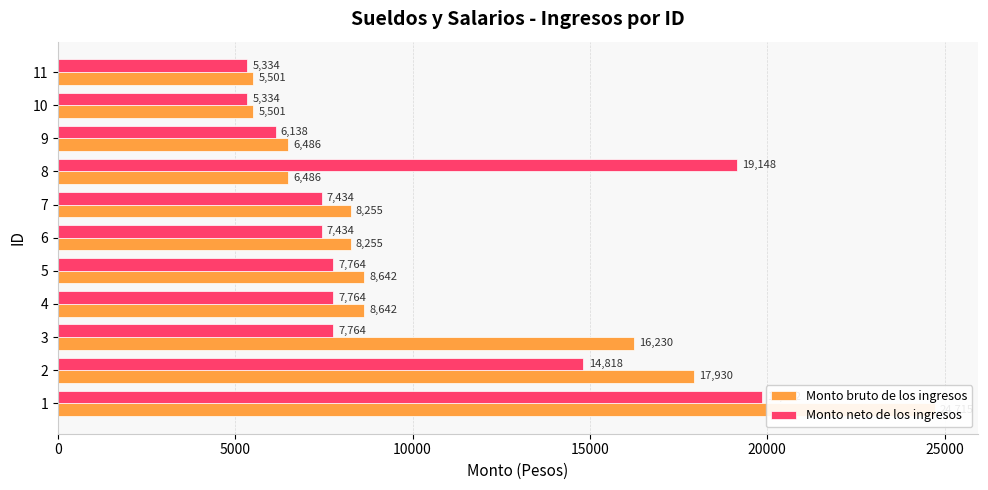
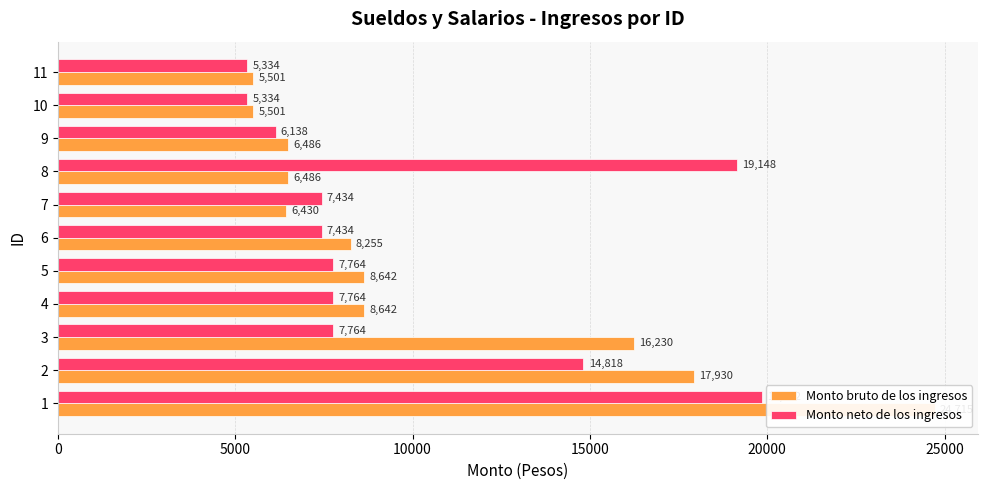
Monto bruto de los ingresos, 7: 8,255 -> 6,430
